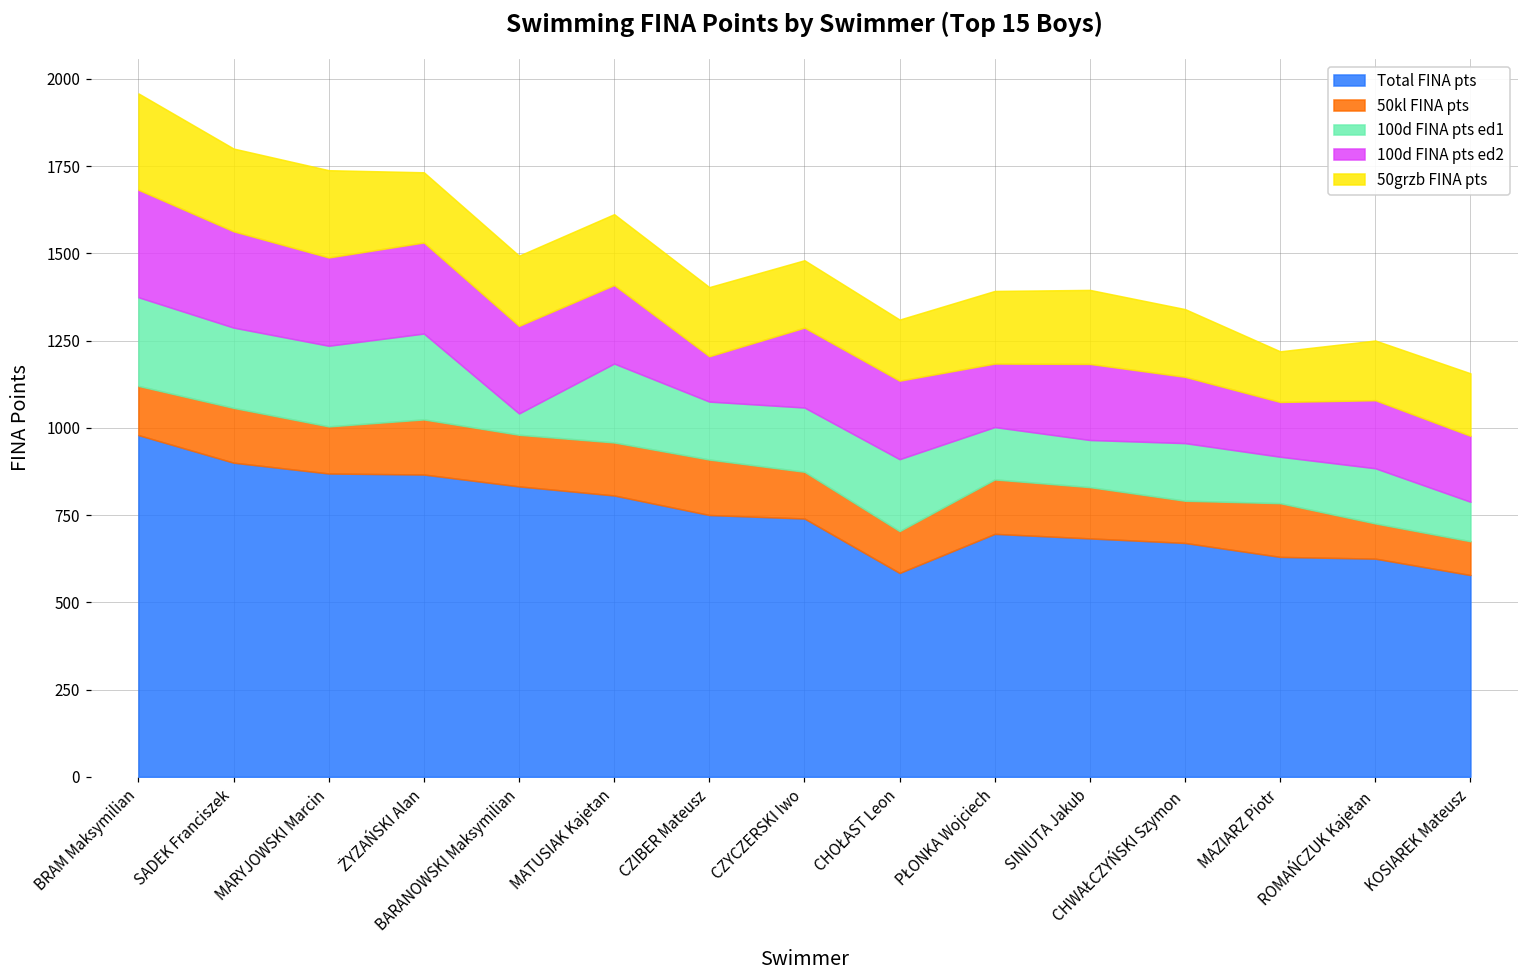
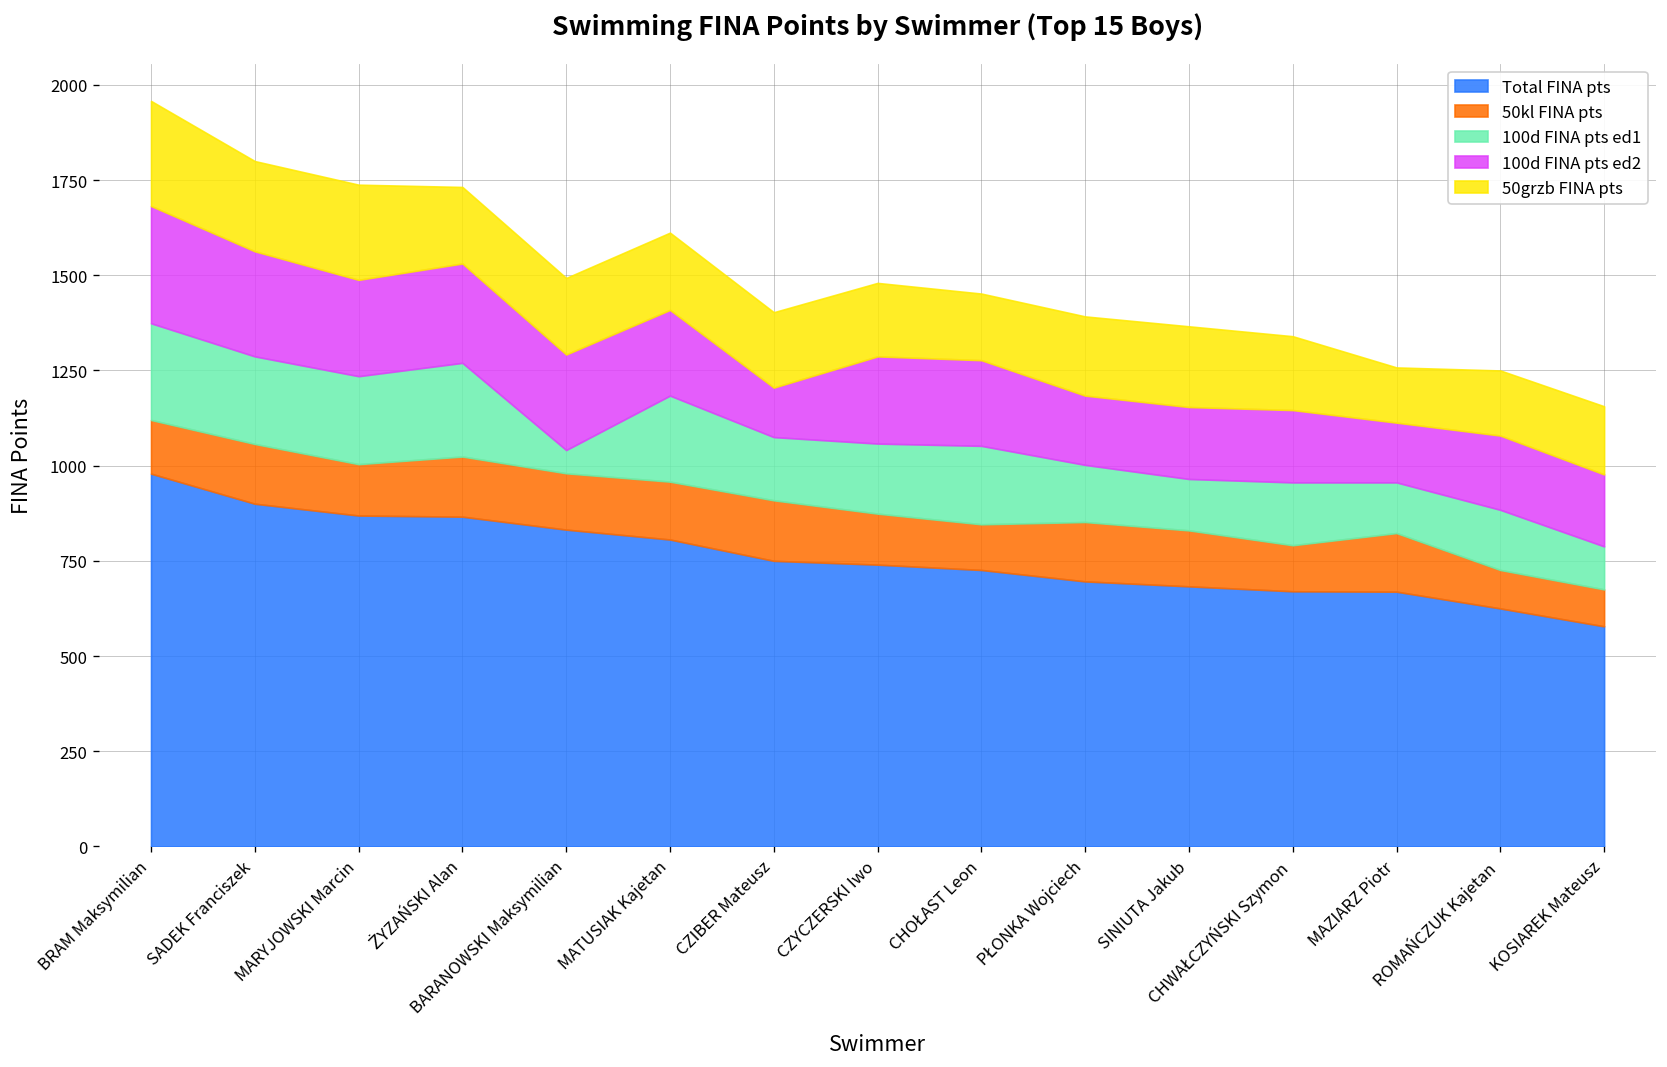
Total FINA pts, CHOŁAST Leon: 580 -> 730
100d FINA pts ed2, SINIUTA Jakub: 220 -> 190
Total FINA pts, MAZIARZ Piotr: 630 -> 670
